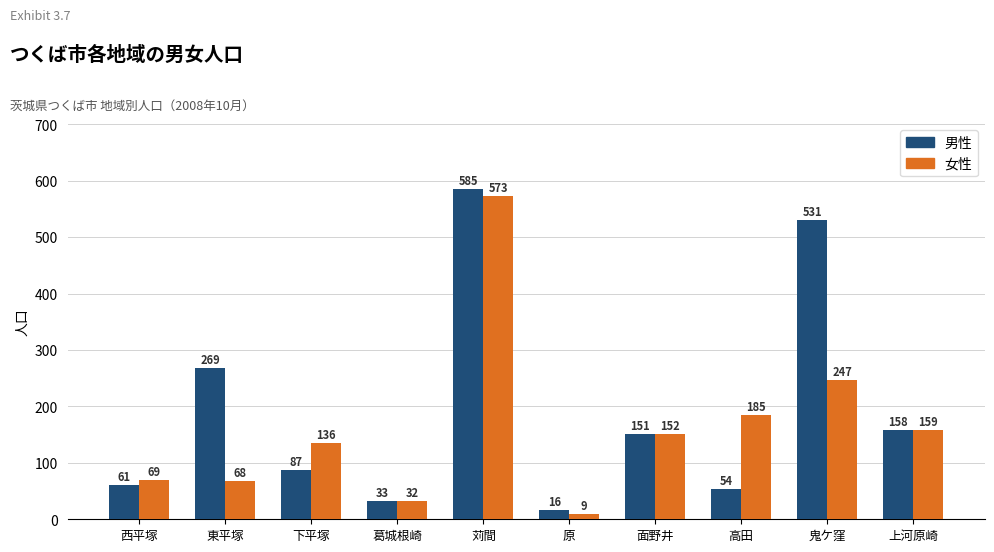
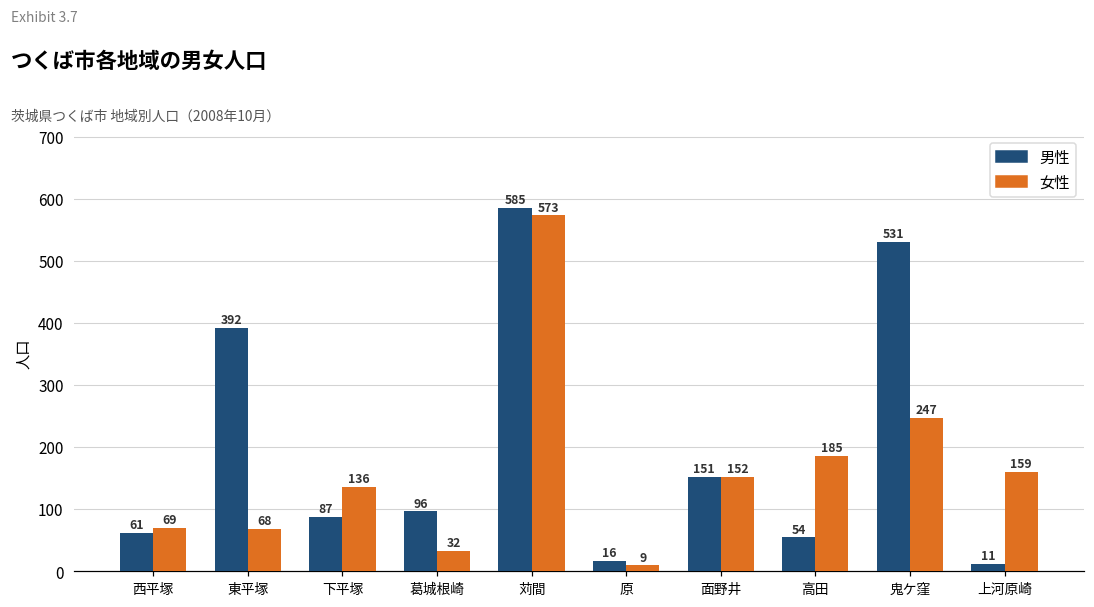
男性, 東平塚: 269 -> 392
男性, 葛城根崎: 33 -> 96
男性, 上河原崎: 158 -> 11
